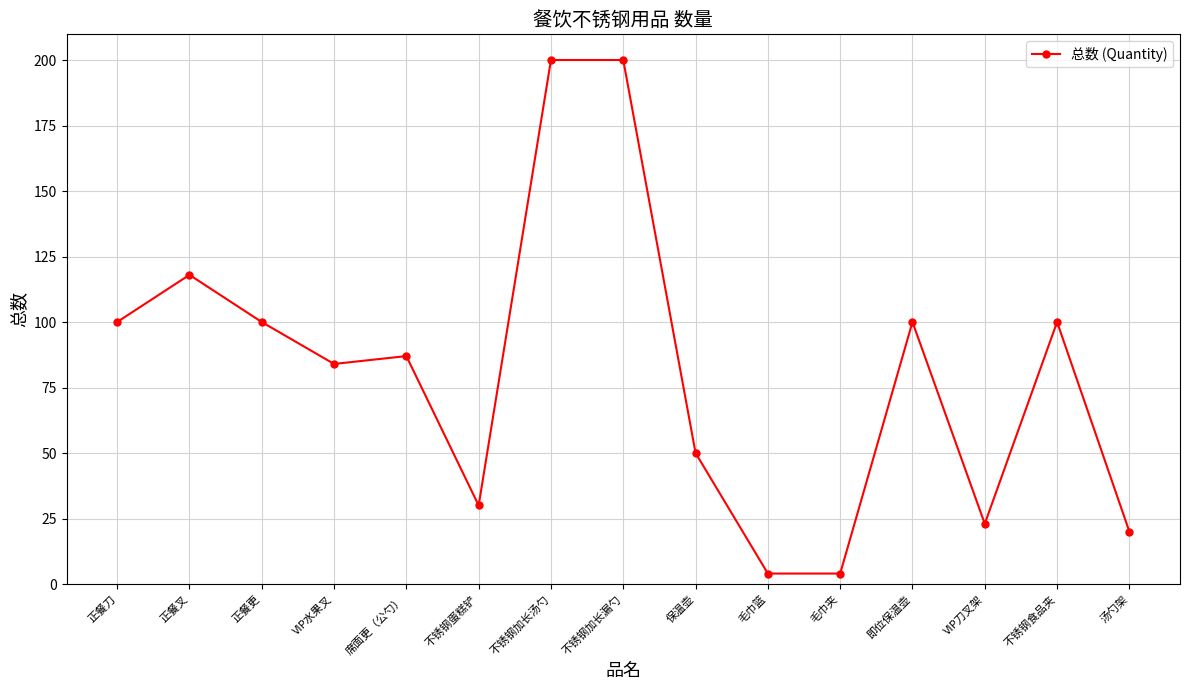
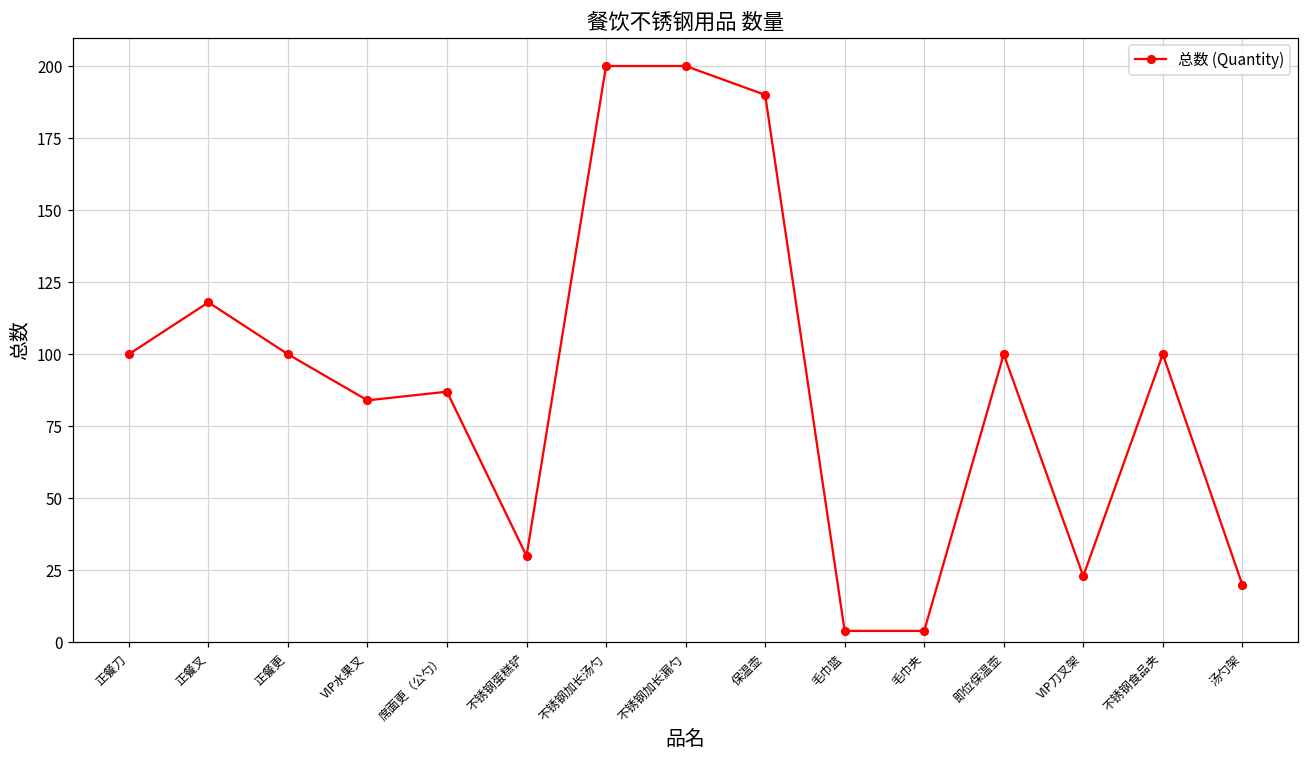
保温壶: 50 -> 190
